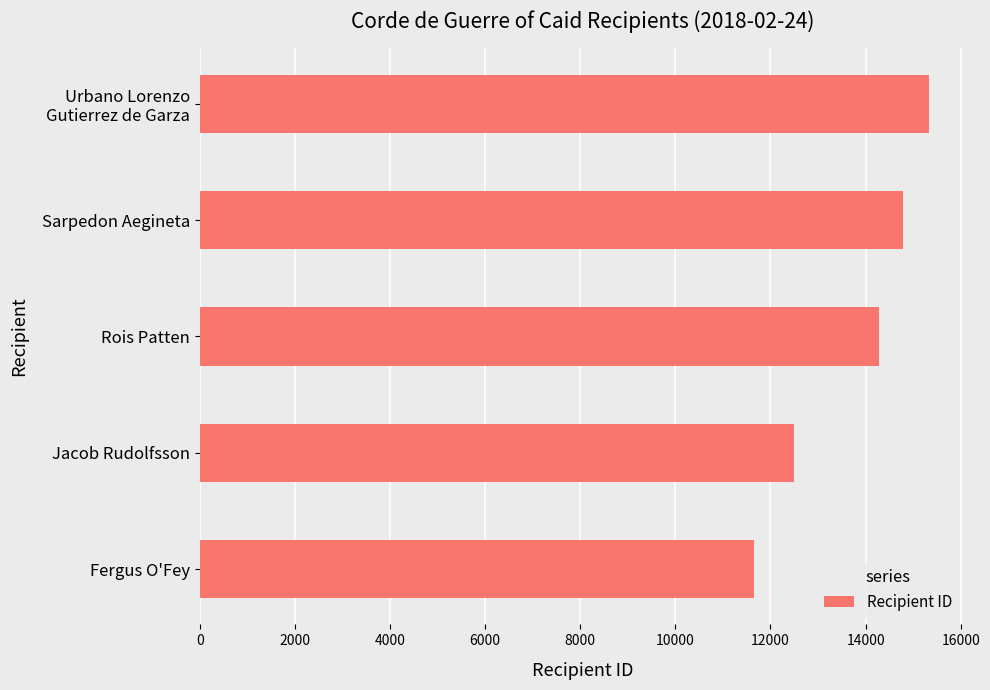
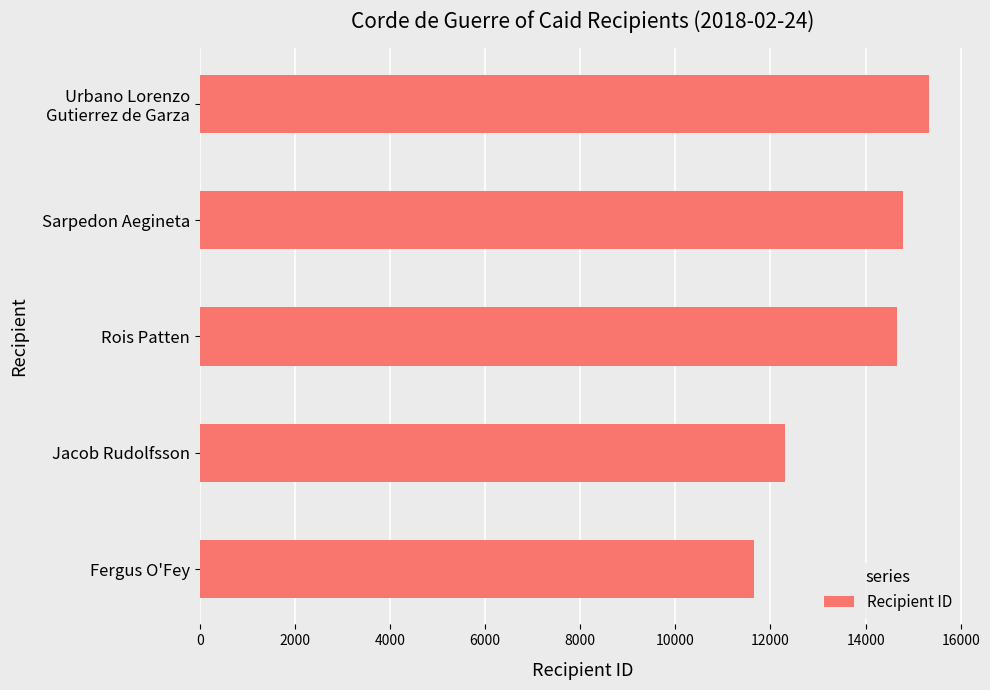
Rois Patten: 14300 -> 14700
Jacob Rudolfsson: 12500 -> 12300
